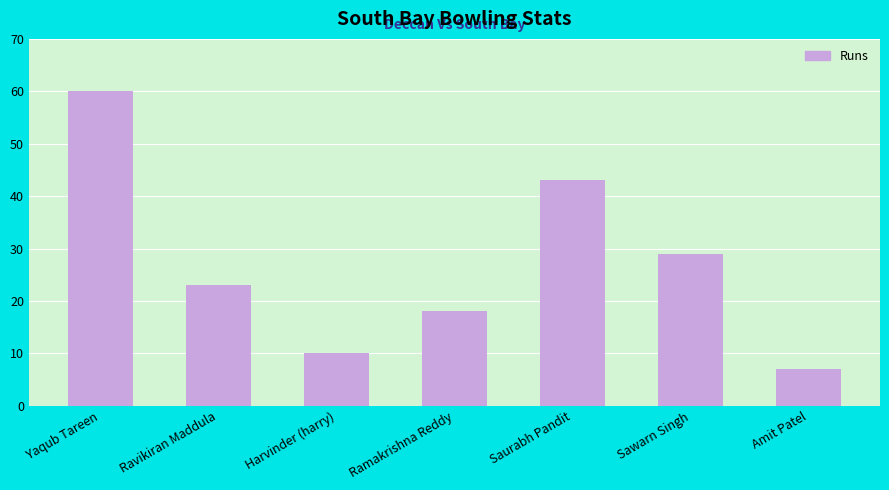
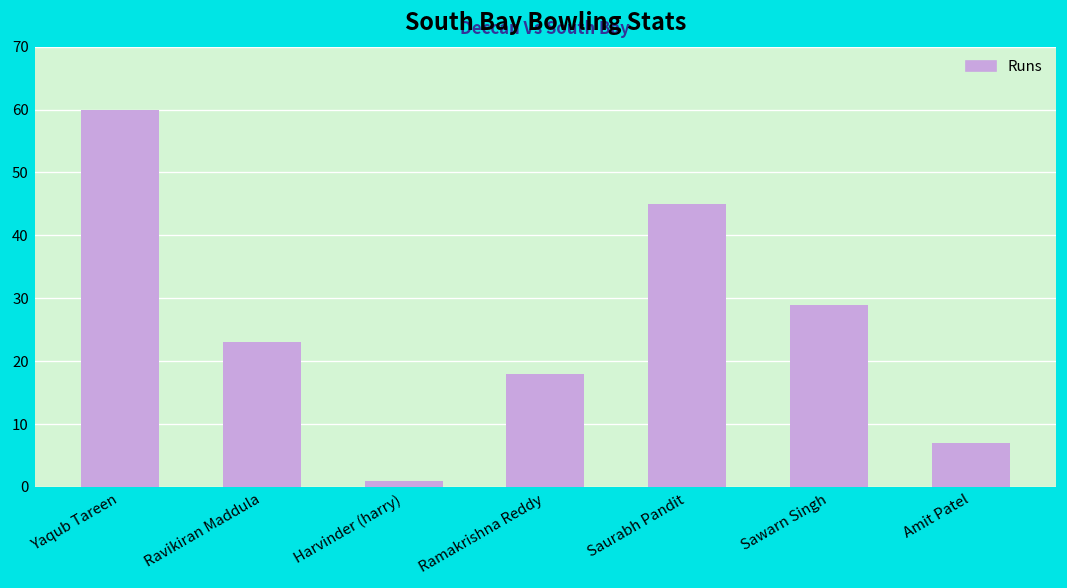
Harvinder (harry): 10 -> 1
Saurabh Pandit: 43 -> 45
